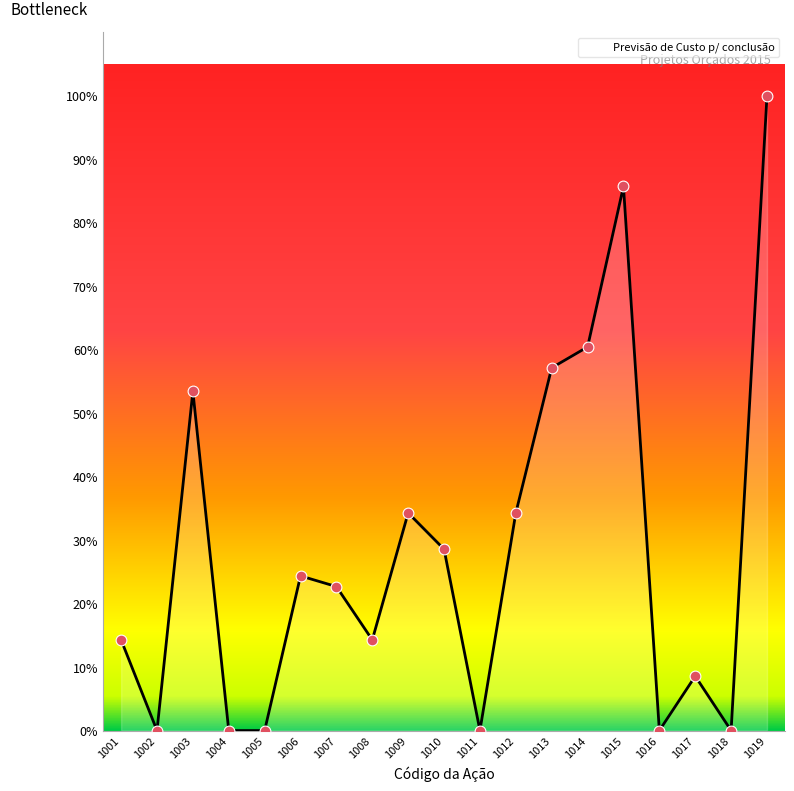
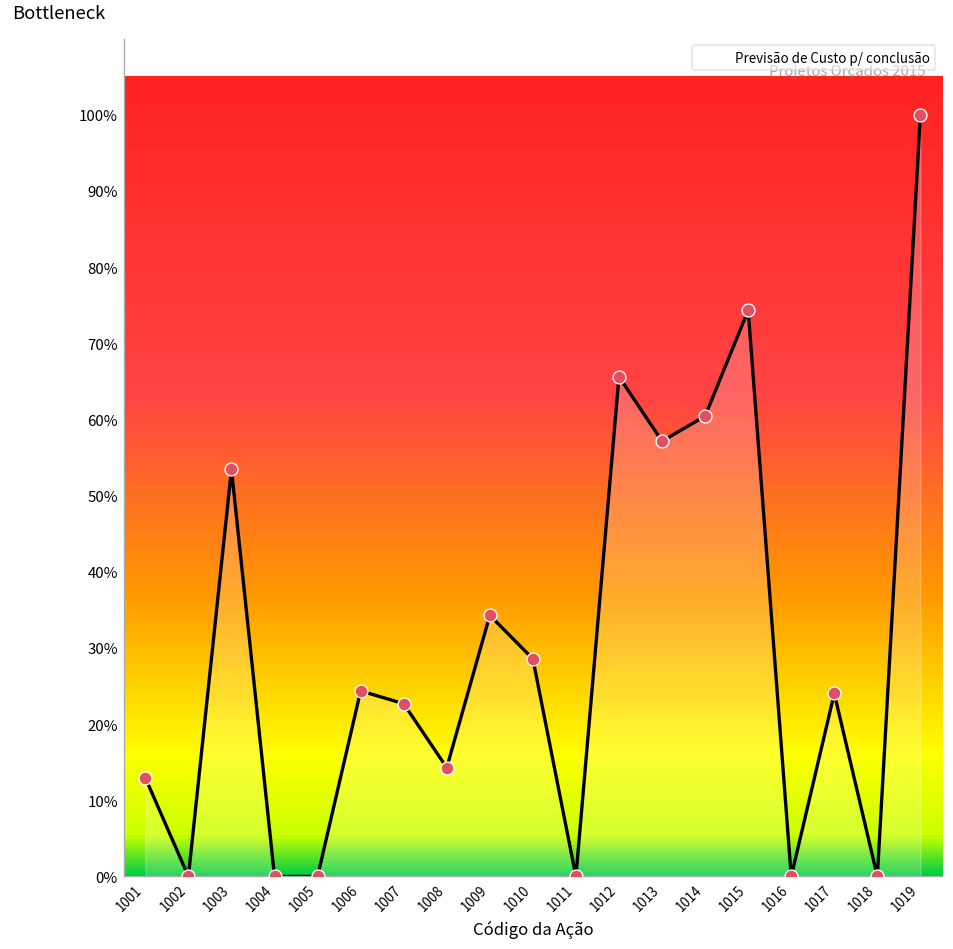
1001: 14% -> 13%
1012: 34% -> 66%
1015: 86% -> 74%
1017: 9% -> 24%
